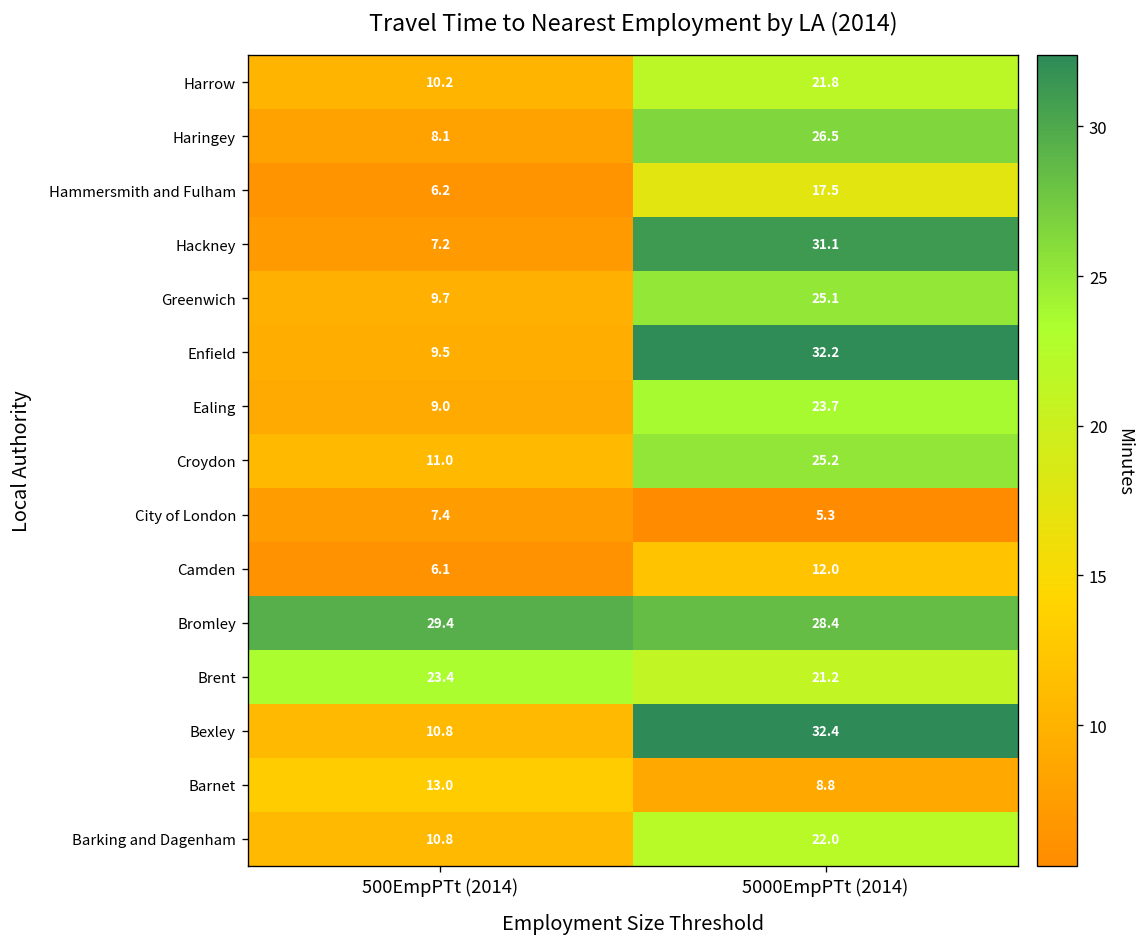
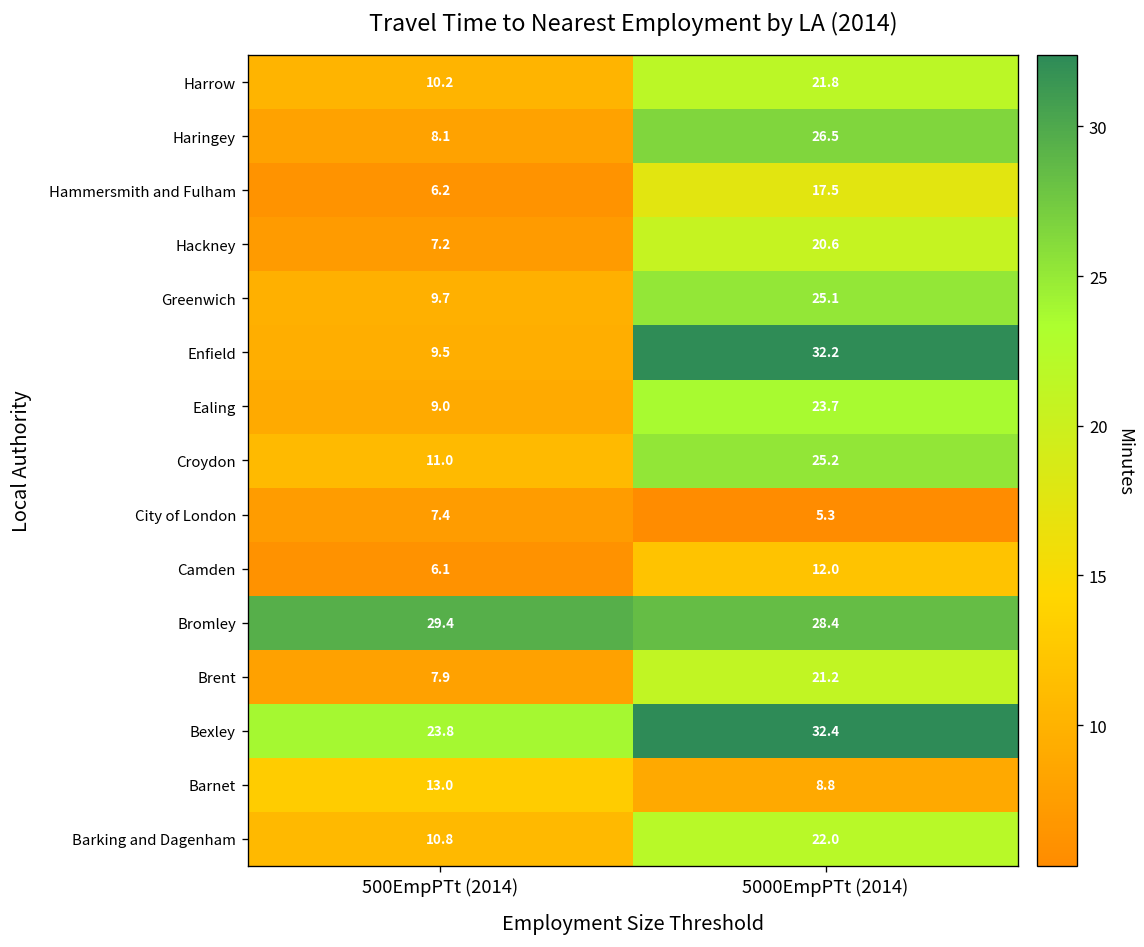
Hackney, 5000EmpPTt (2014): 31.1 -> 20.6
Brent, 500EmpPTt (2014): 23.4 -> 7.9
Bexley, 500EmpPTt (2014): 10.8 -> 23.8
